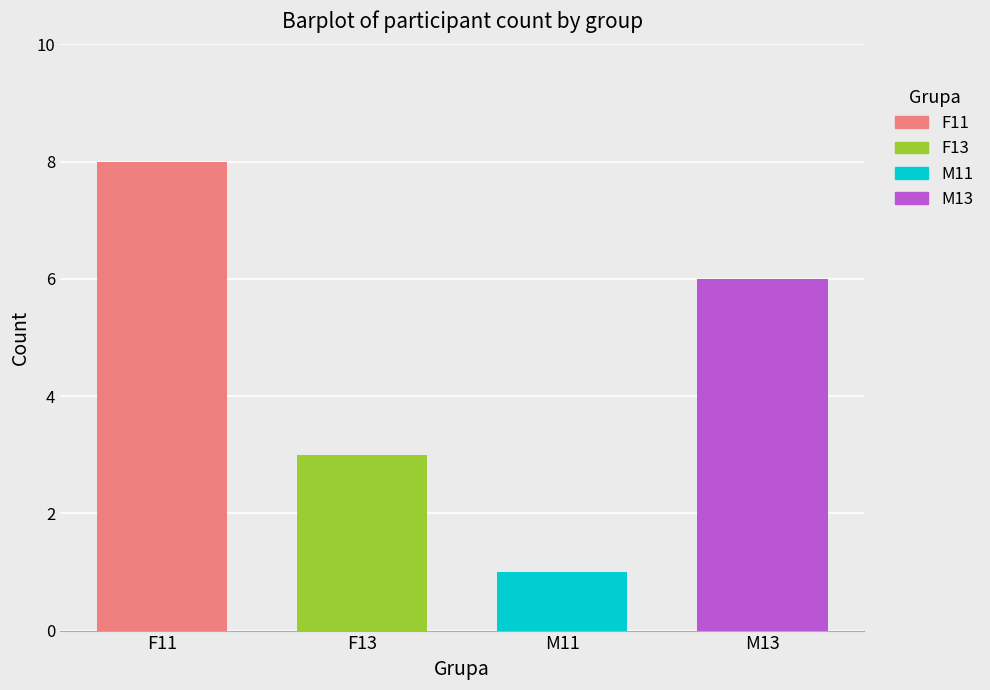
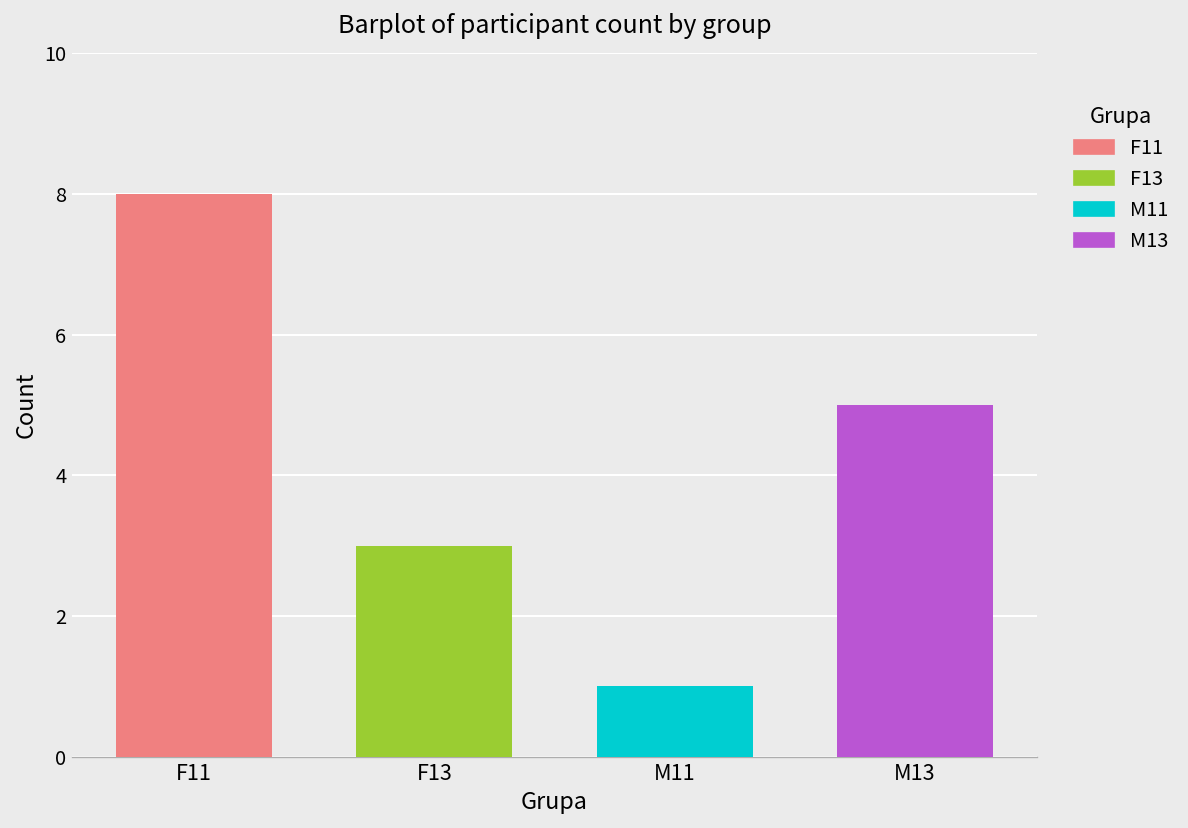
M13: 6 -> 5
